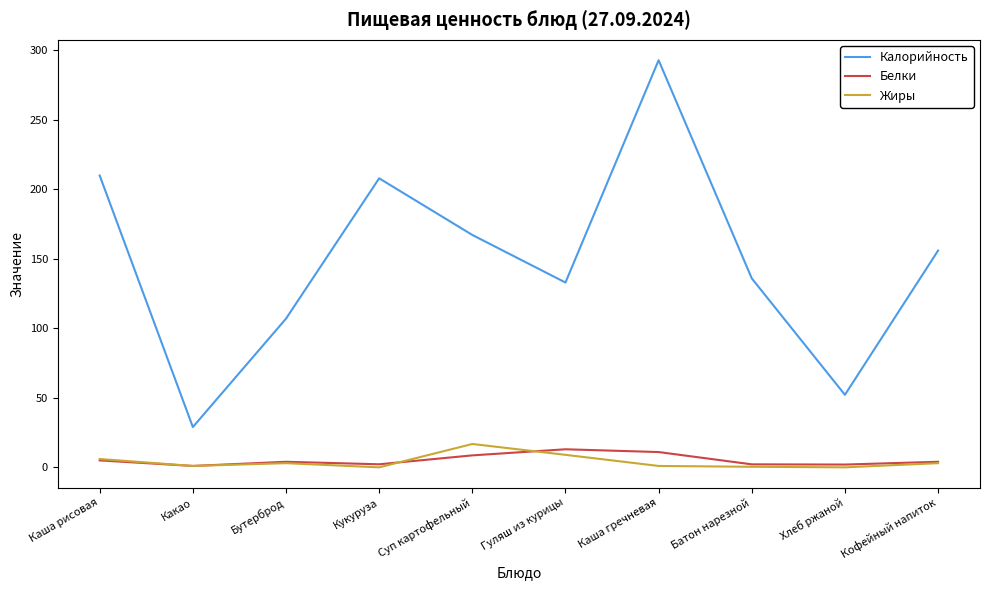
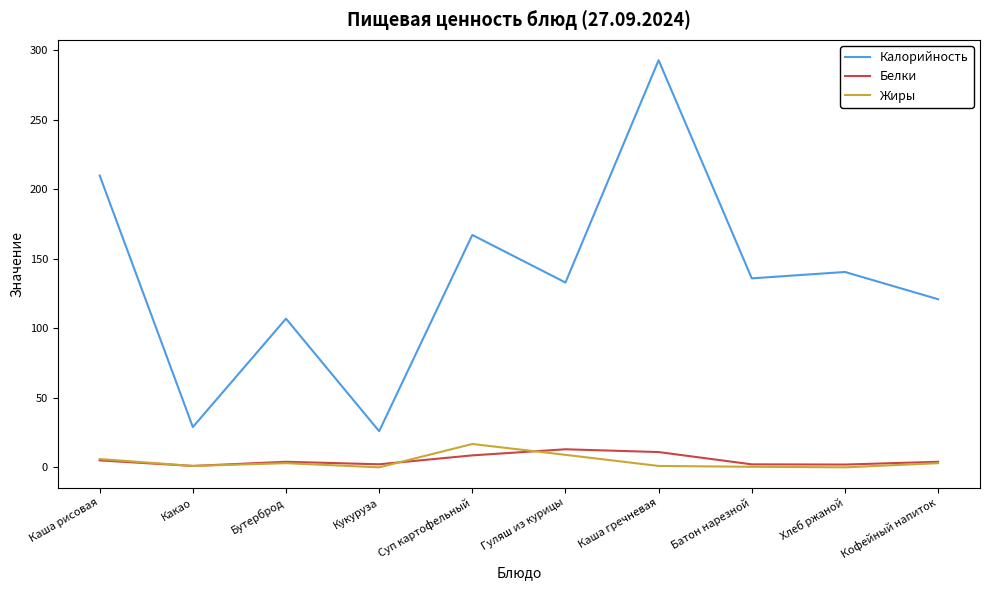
Калорийность, Кукуруза: 208 -> 26
Калорийность, Хлеб ржаной: 52 -> 141
Калорийность, Кофейный напиток: 156 -> 121
